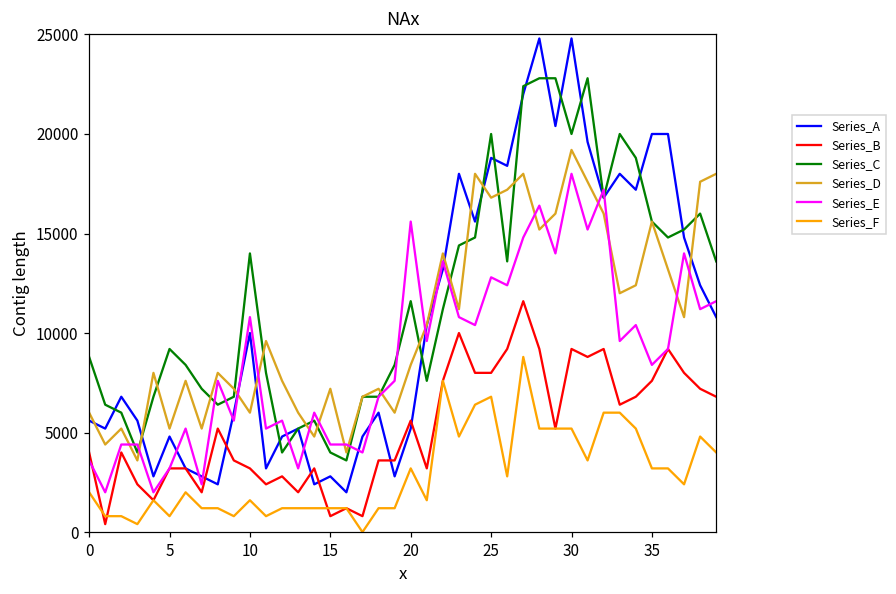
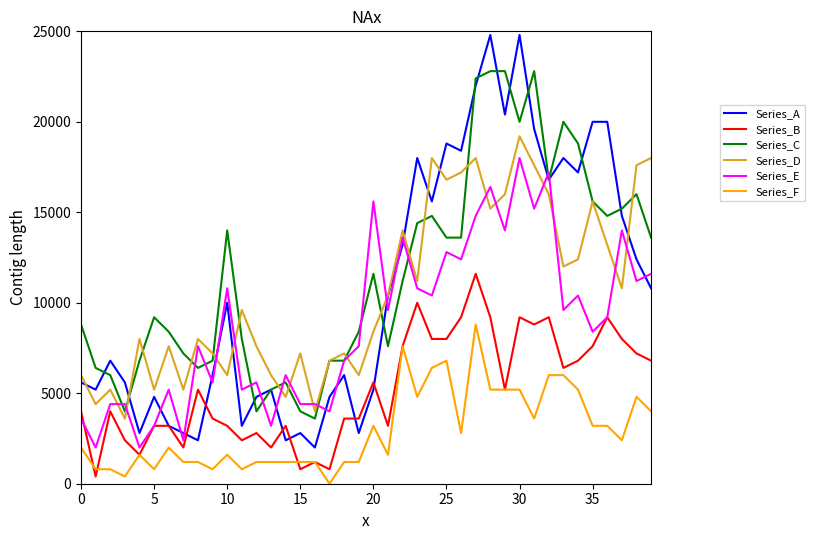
Series_C, 25: 20000 -> 13600
